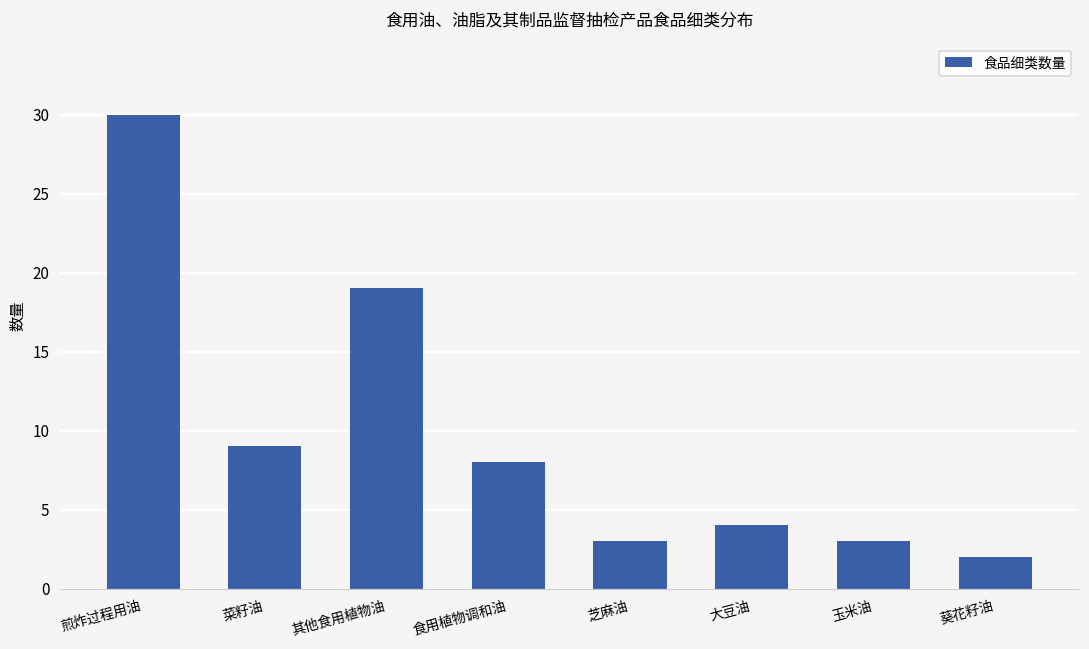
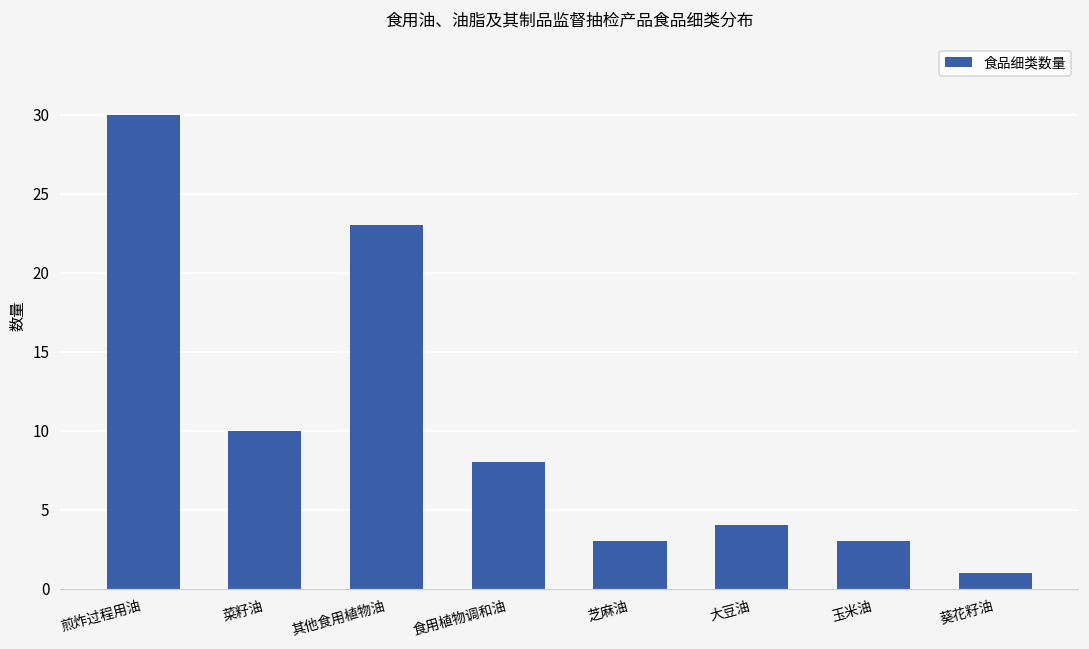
菜籽油: 9 -> 10
其他食用植物油: 19 -> 23
葵花籽油: 2 -> 1
